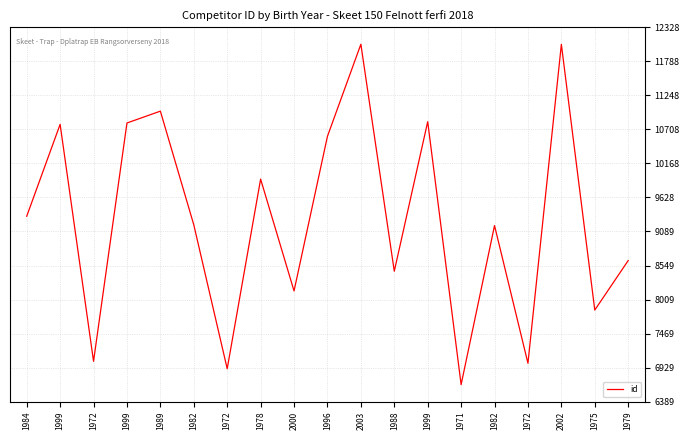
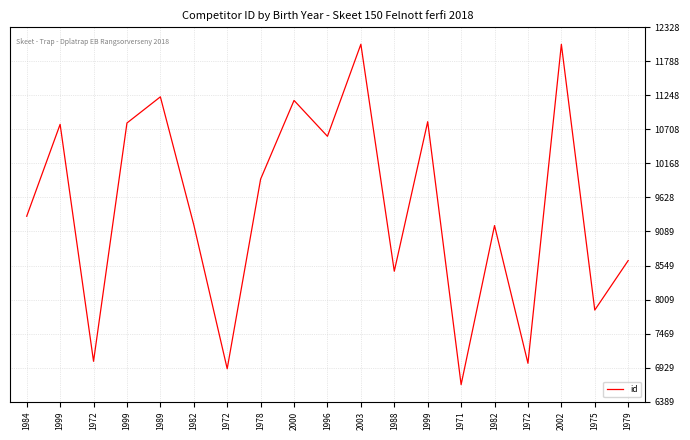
1989: 11000 -> 11200
2000: 8100 -> 11200
